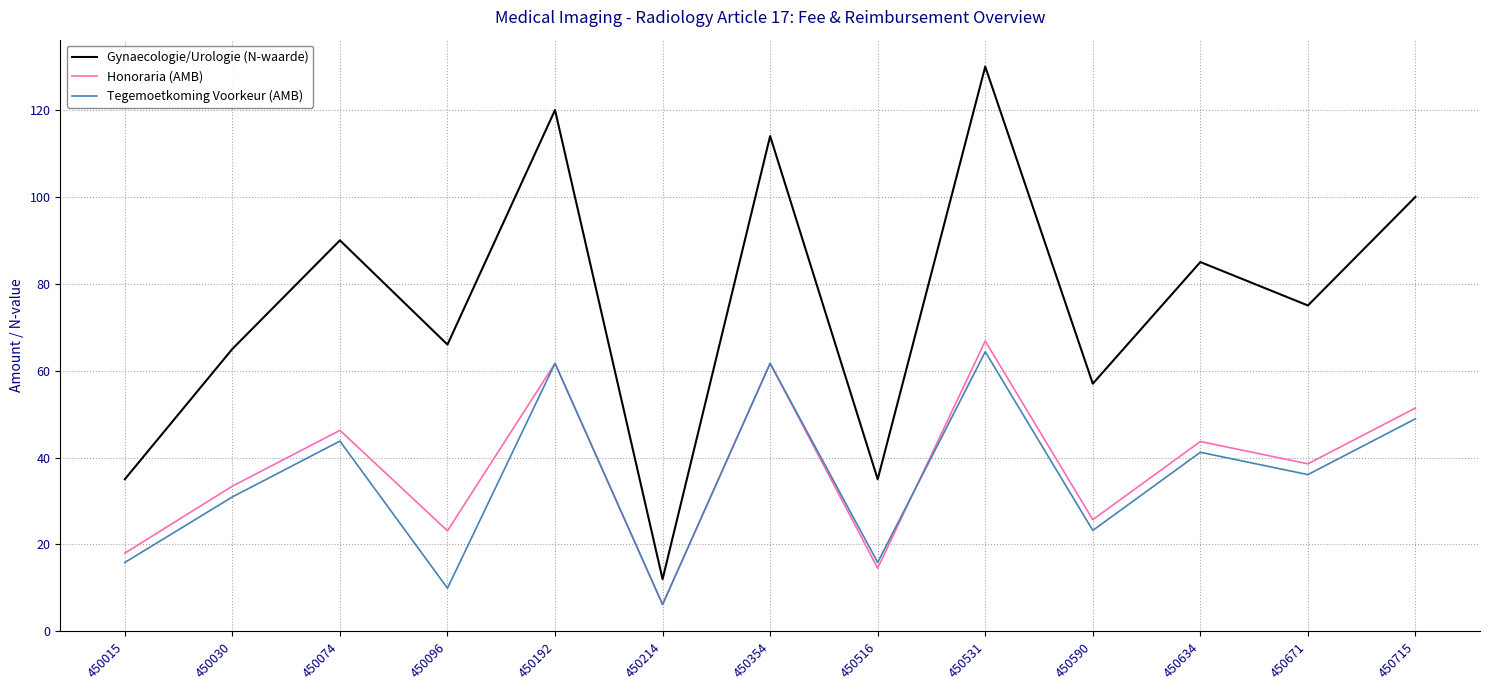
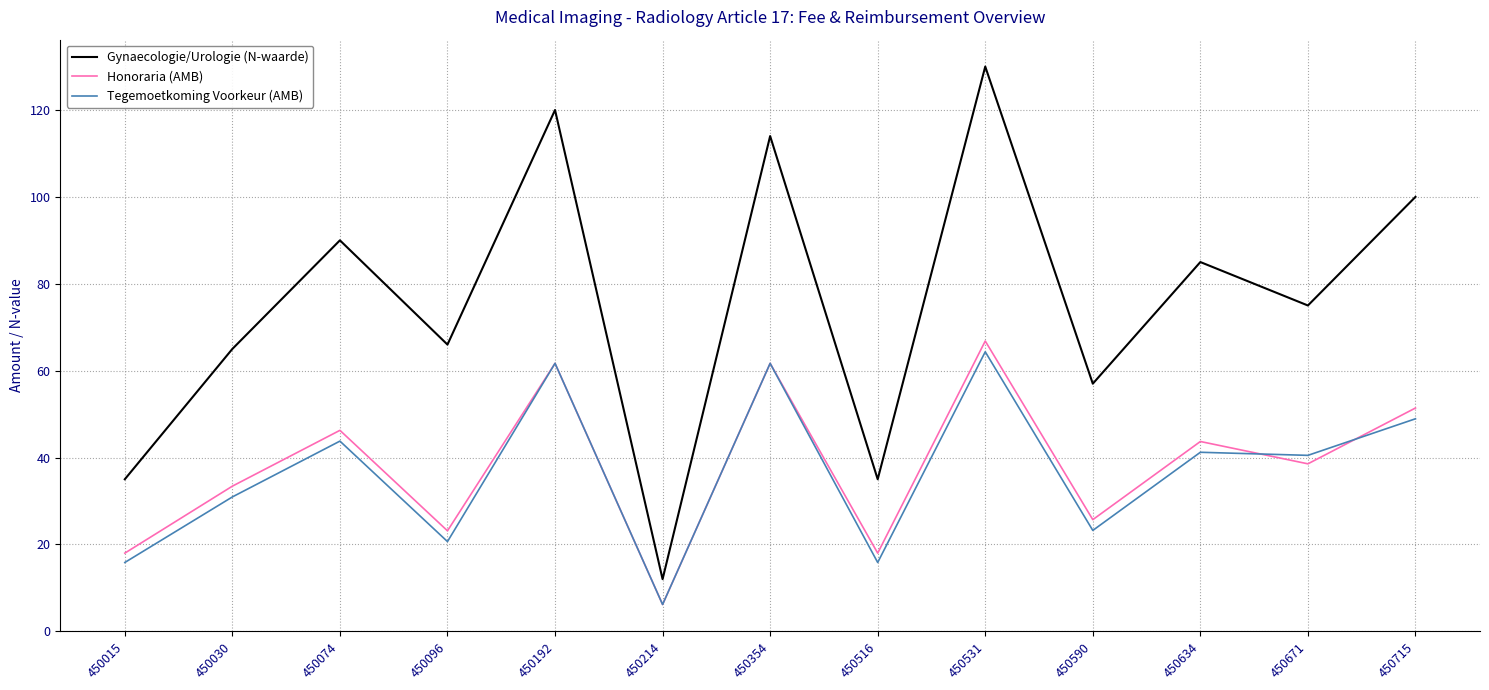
Tegemoetkoming Voorkeur (AMB), 450096: 10 -> 21
Honoraria (AMB), 450516: 15 -> 18
Tegemoetkoming Voorkeur (AMB), 450671: 36 -> 41
